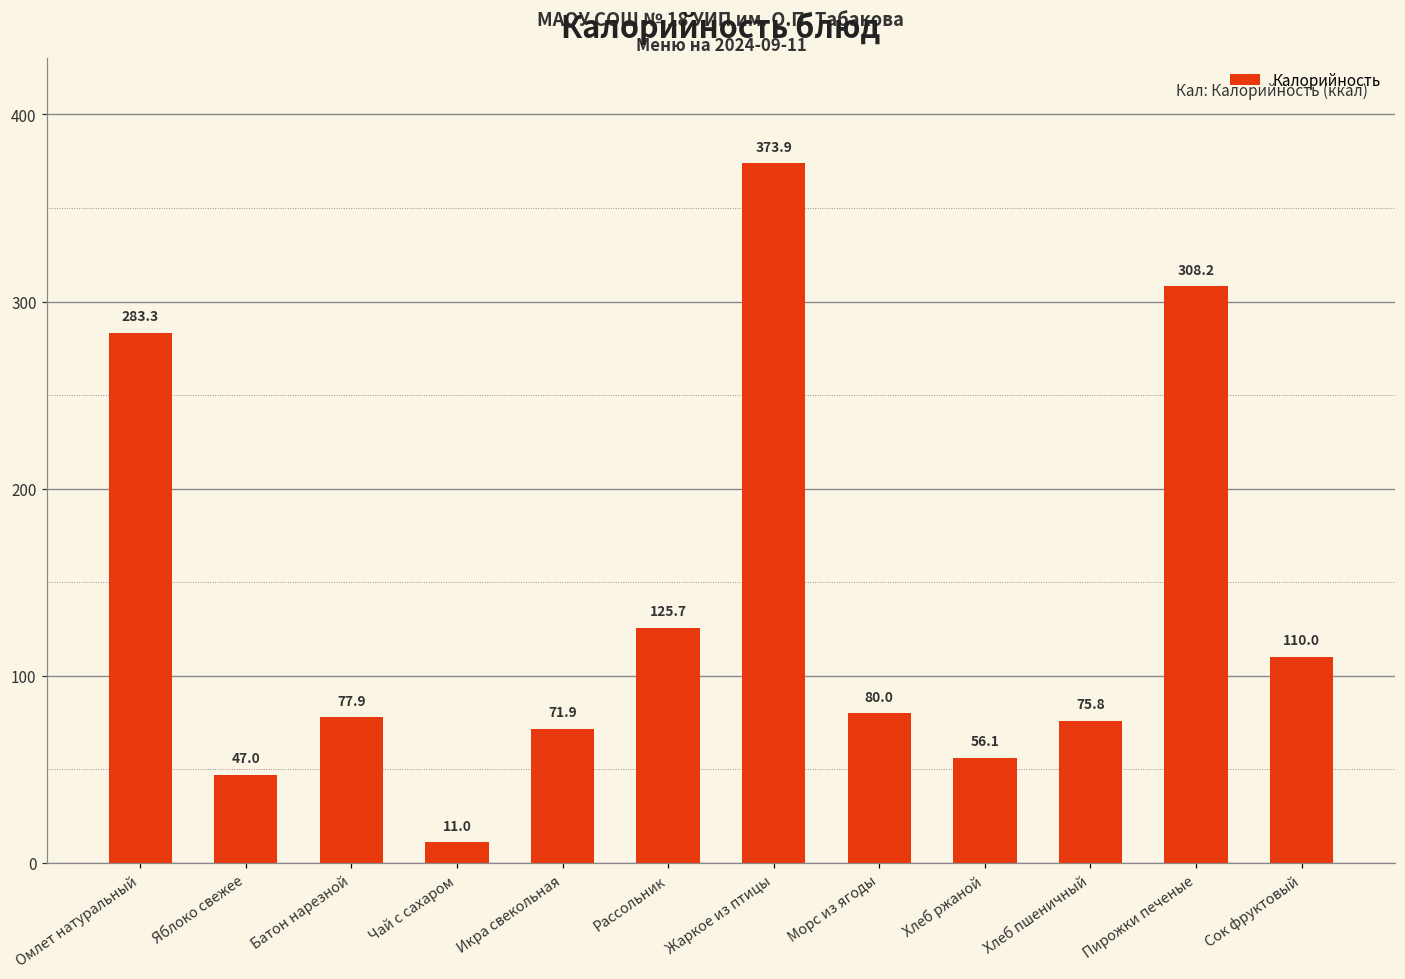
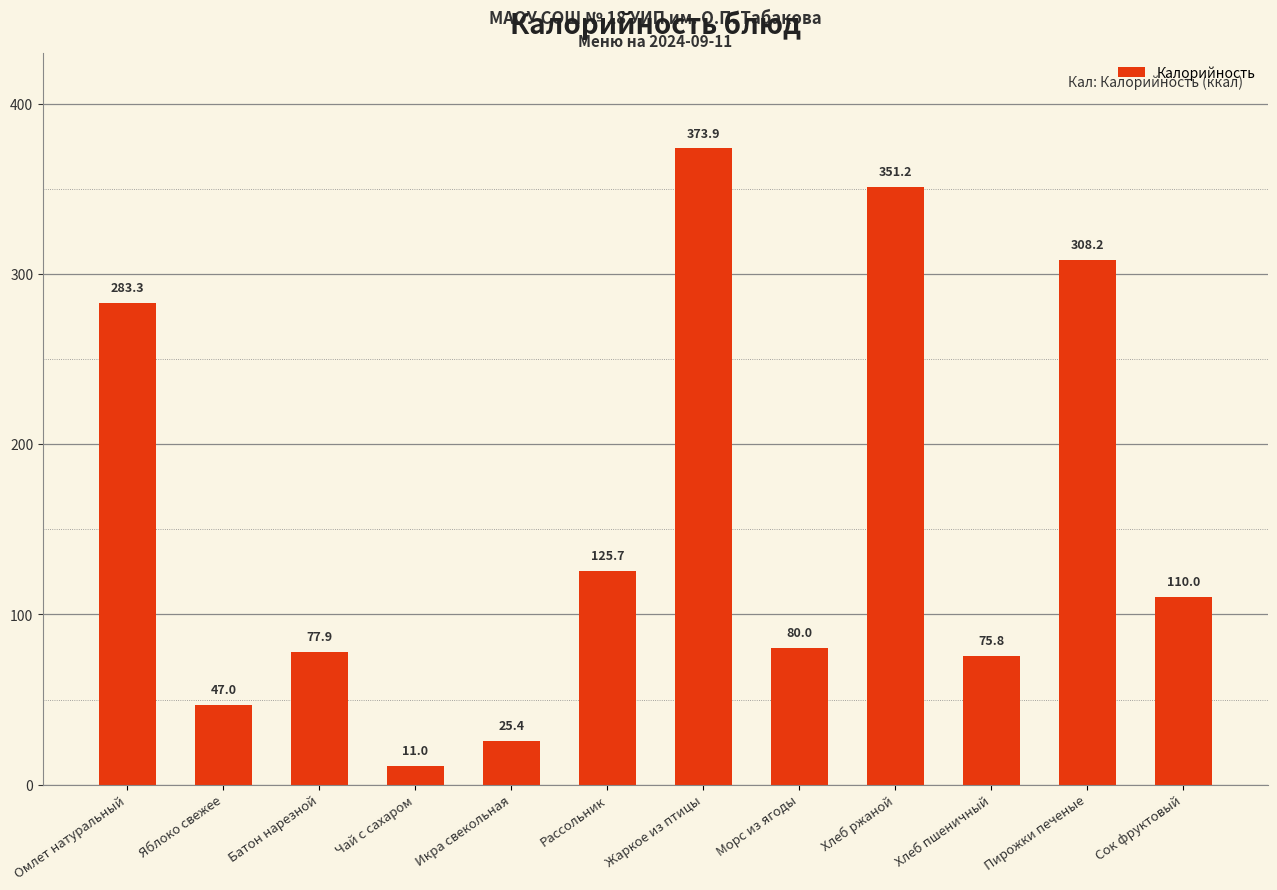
Икра свекольная: 71.9 -> 25.4
Хлеб ржаной: 56.1 -> 351.2
